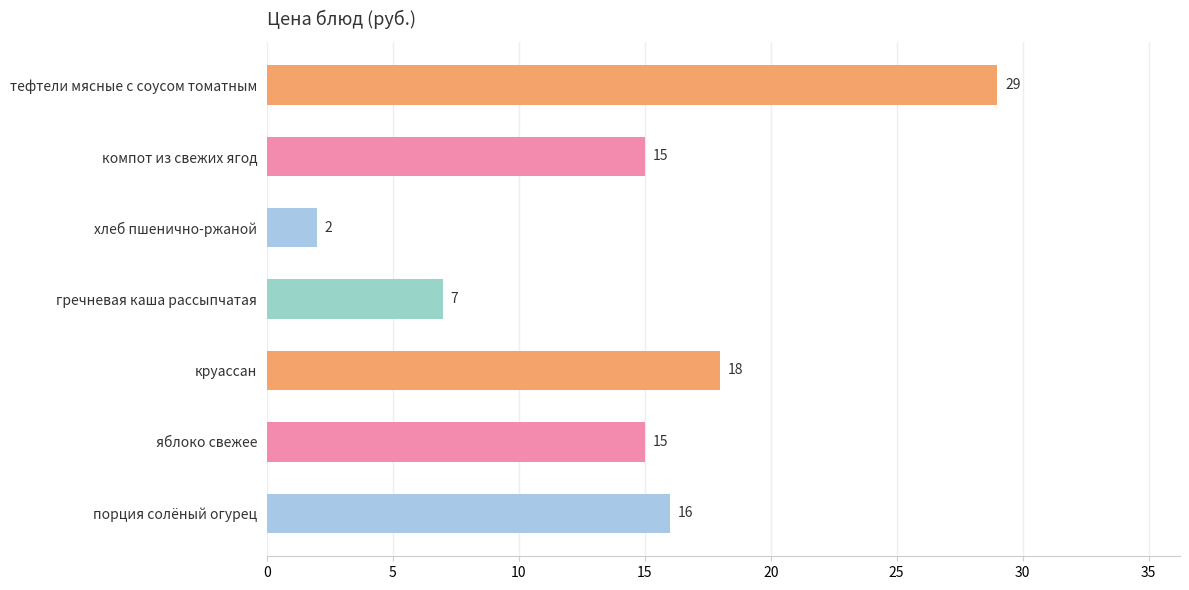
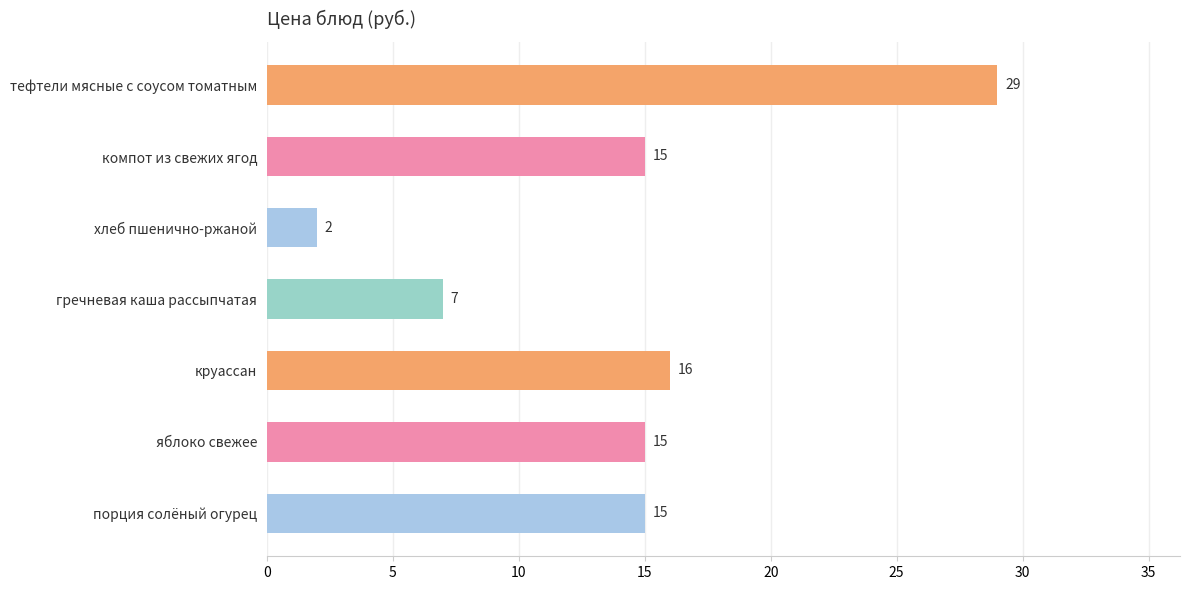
круассан: 18 -> 16
порция солёный огурец: 16 -> 15
